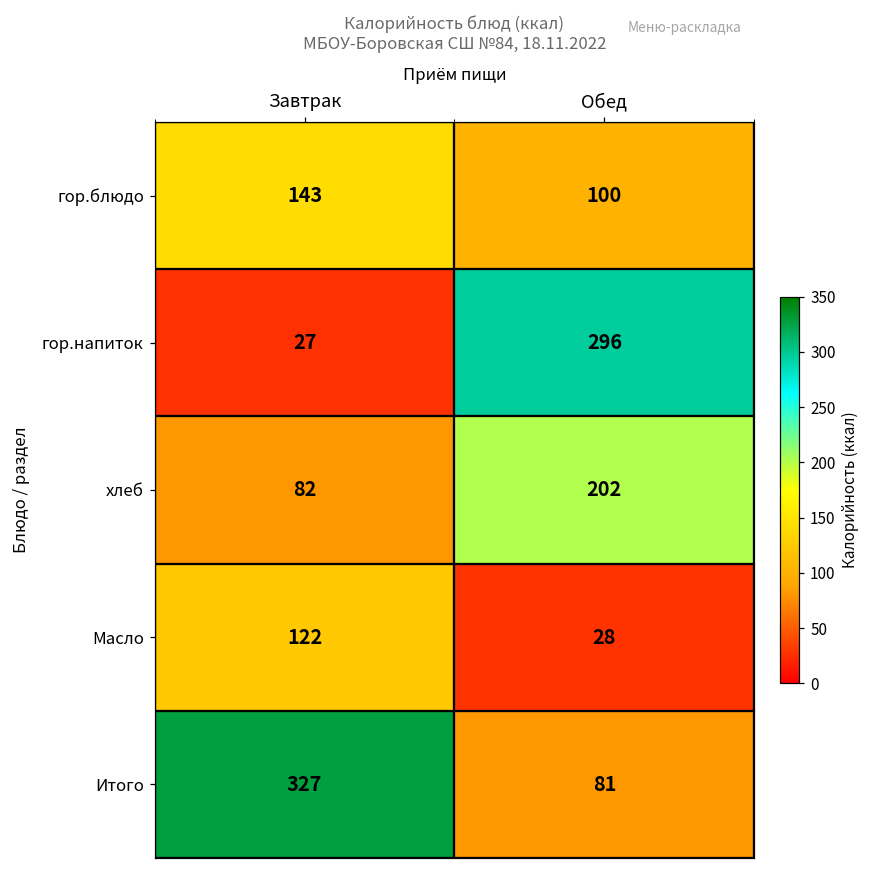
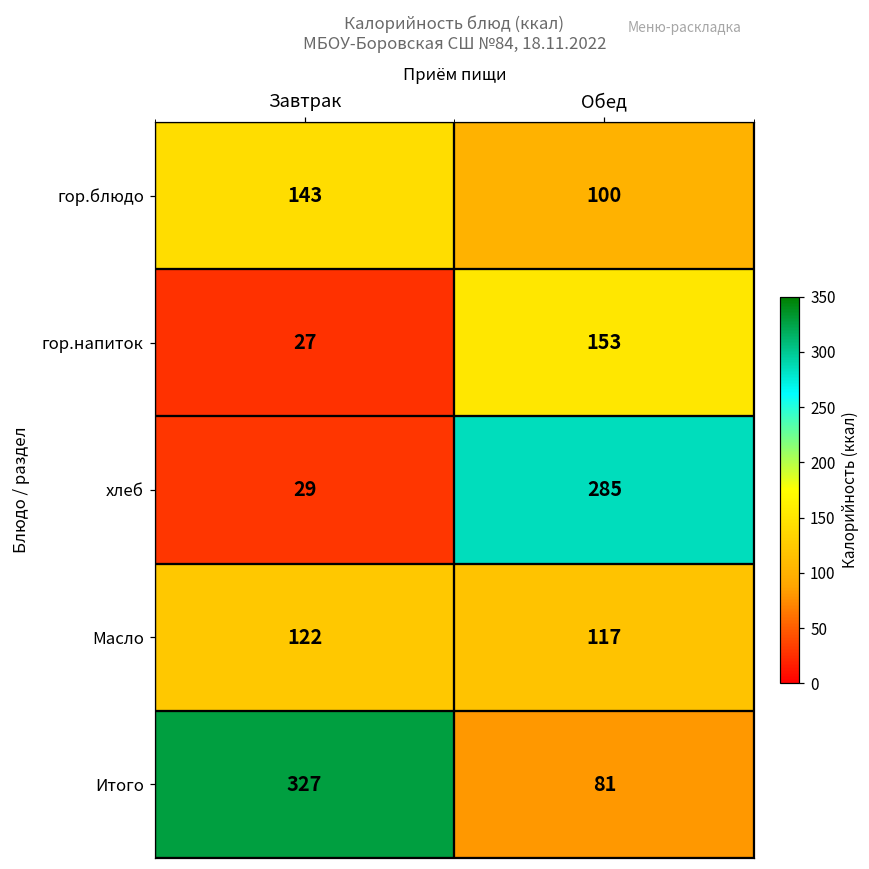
гор.напиток, Обед: 296 -> 153
хлеб, Завтрак: 82 -> 29
хлеб, Обед: 202 -> 285
Масло, Обед: 28 -> 117
